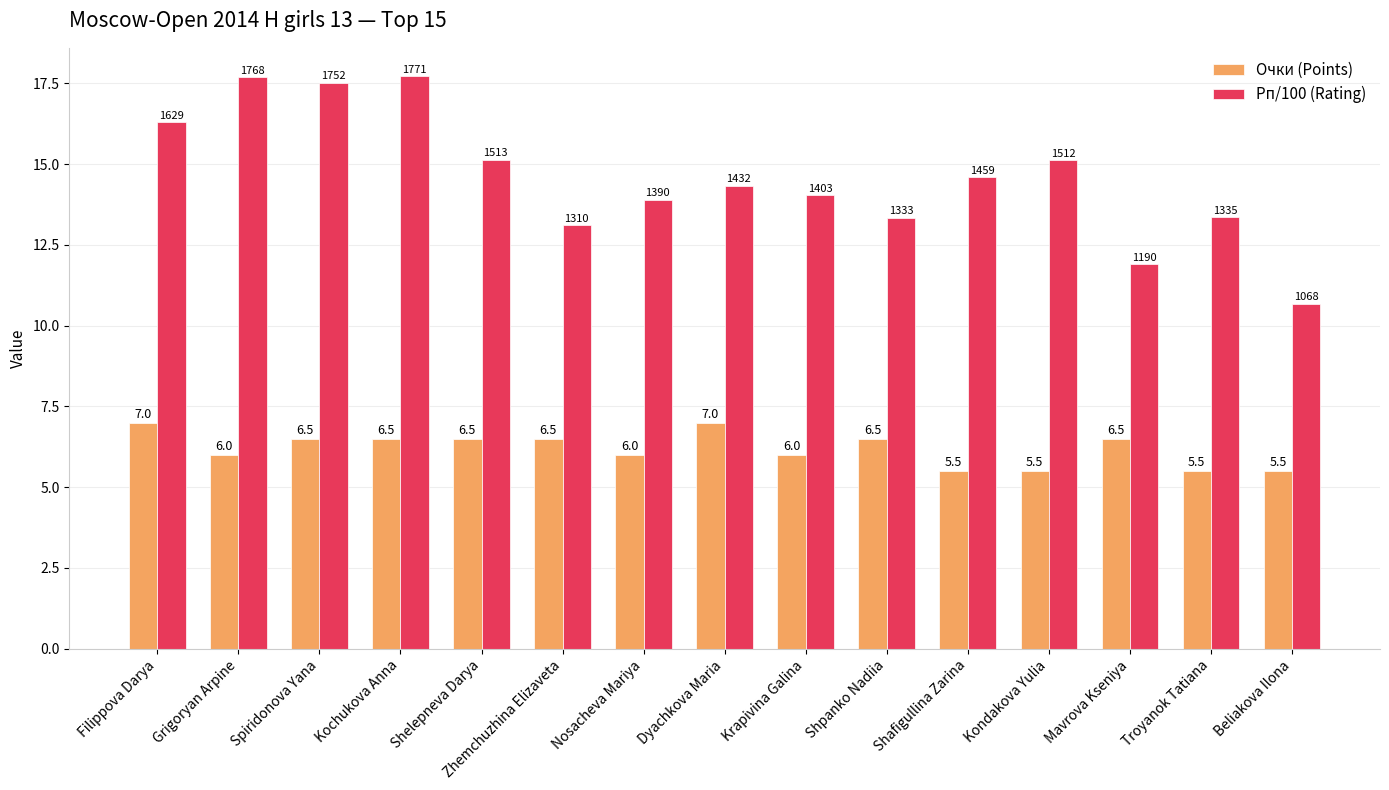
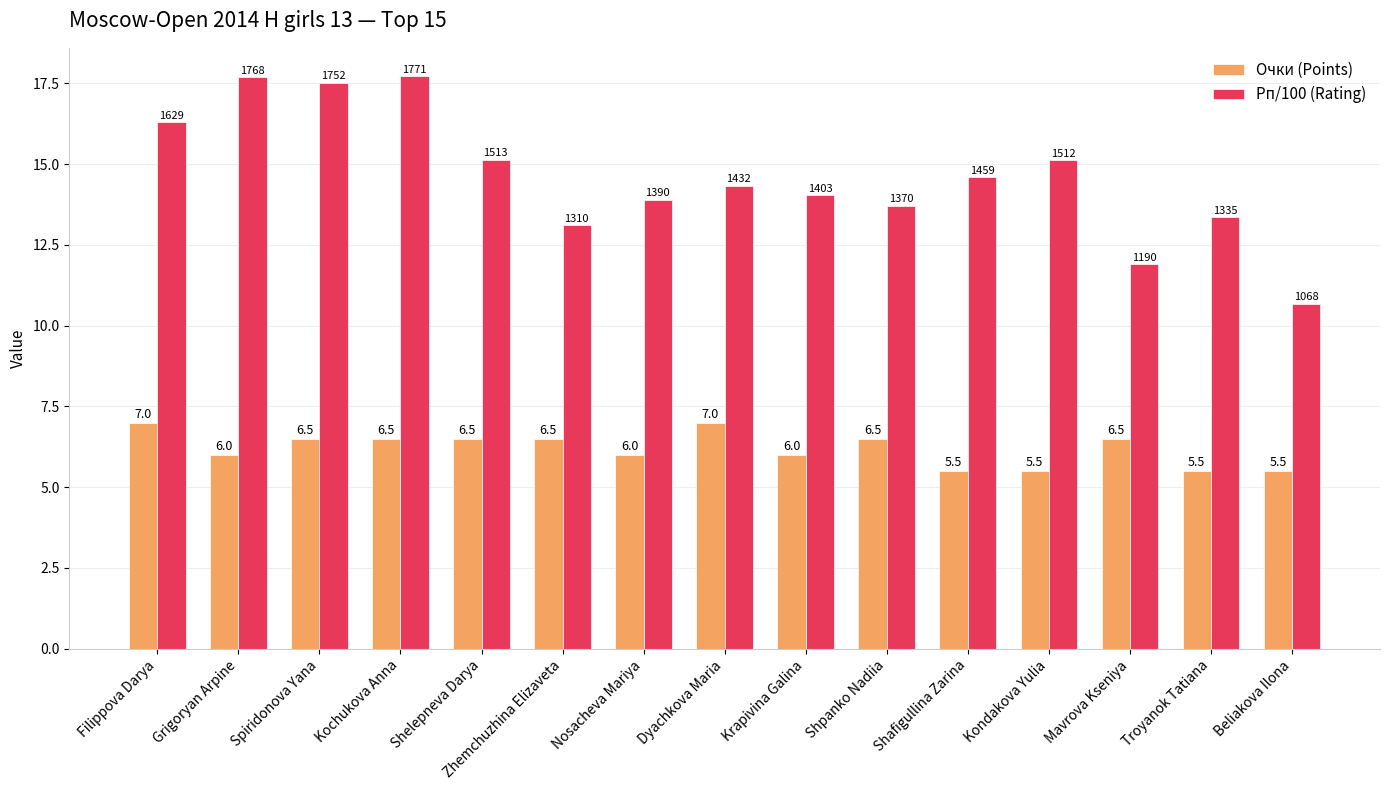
Рп/100 (Rating), Shpanko Nadiia: 1333 -> 1370
